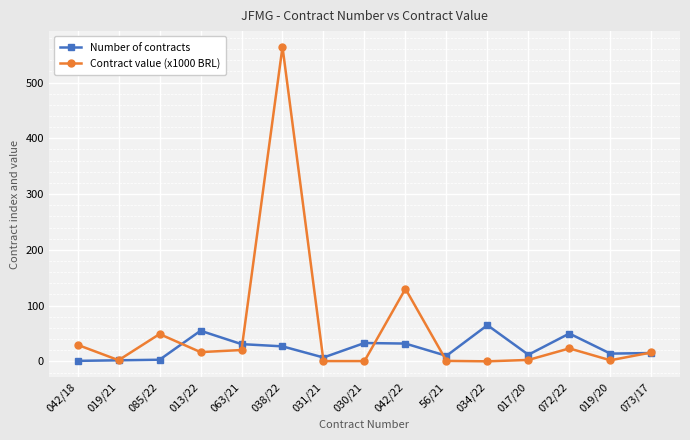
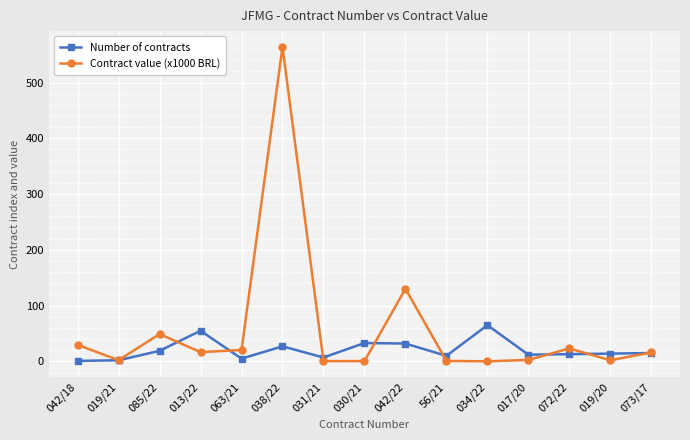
Number of contracts, 085/22: 0 -> 20
Number of contracts, 063/21: 30 -> 10
Number of contracts, 072/22: 50 -> 10
